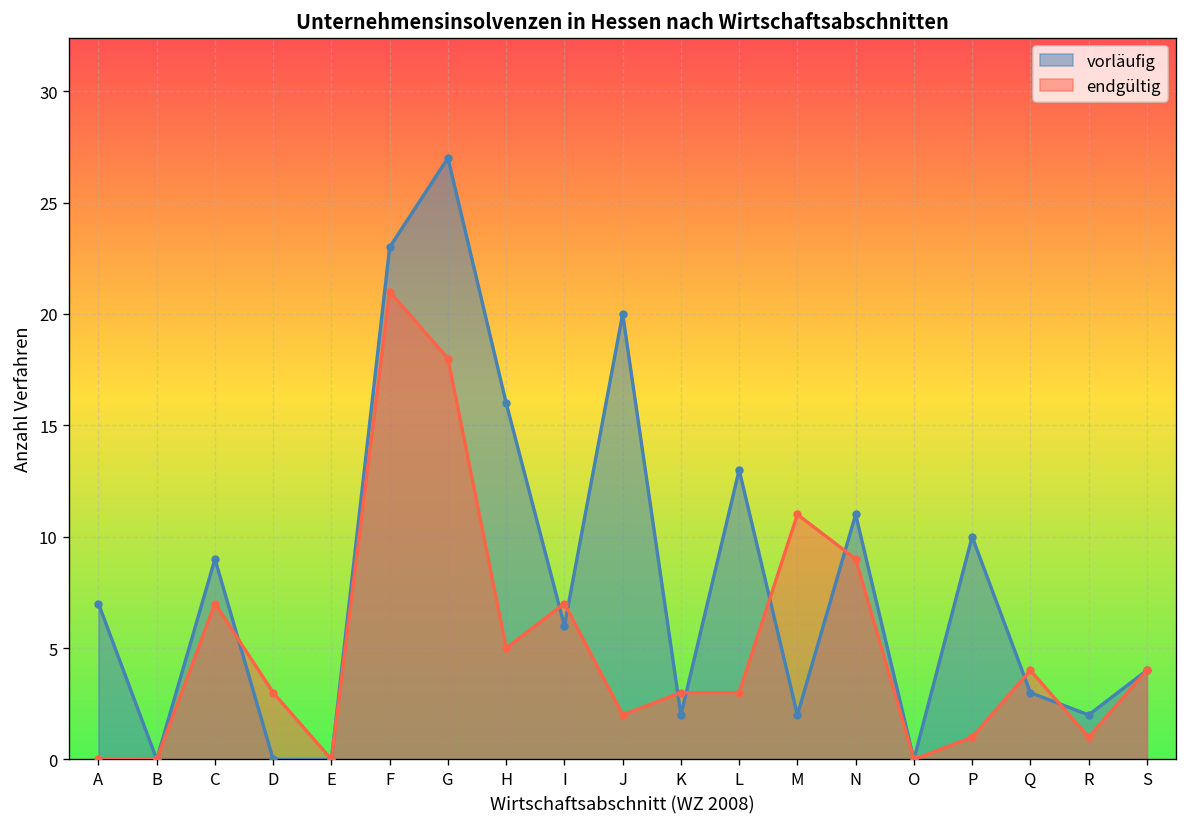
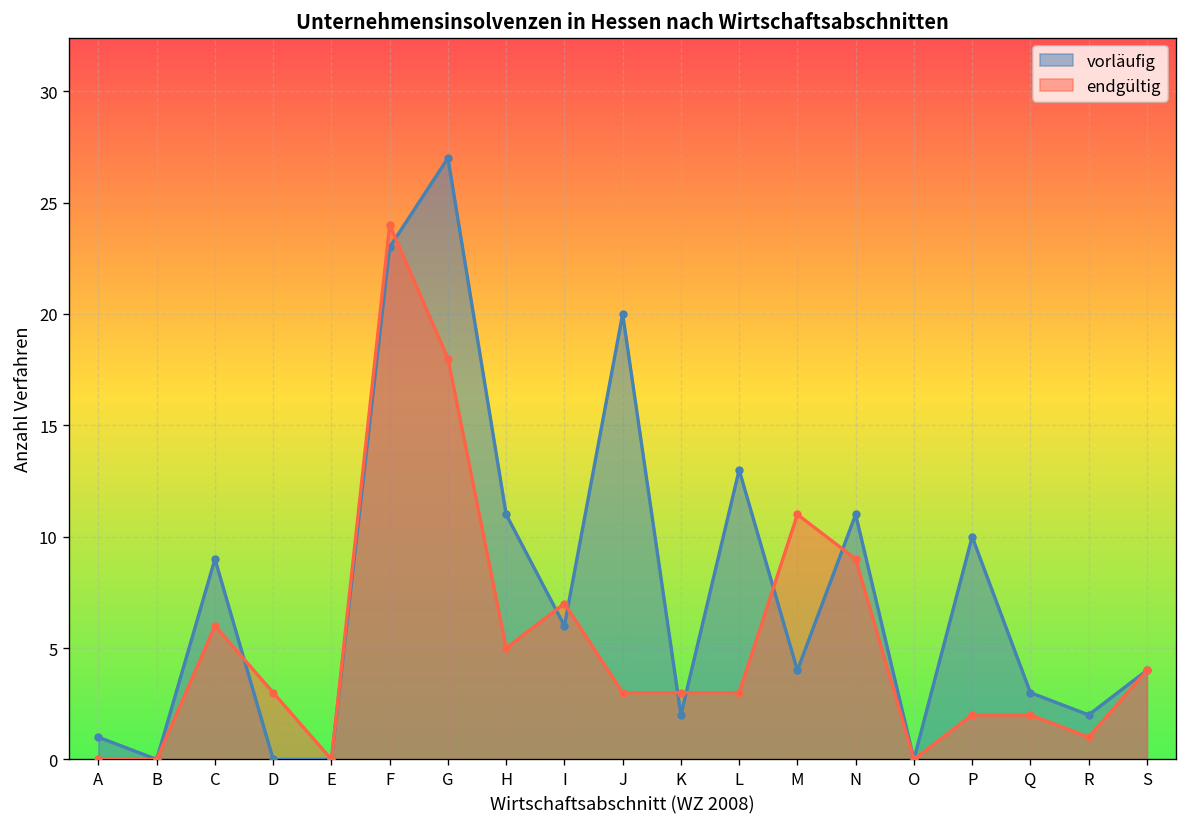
vorläufig, A: 7 -> 1
endgültig, C: 7 -> 6
endgültig, F: 21 -> 24
vorläufig, H: 16 -> 11
endgültig, J: 2 -> 3
vorläufig, M: 2 -> 4
endgültig, P: 1 -> 2
endgültig, Q: 4 -> 2
